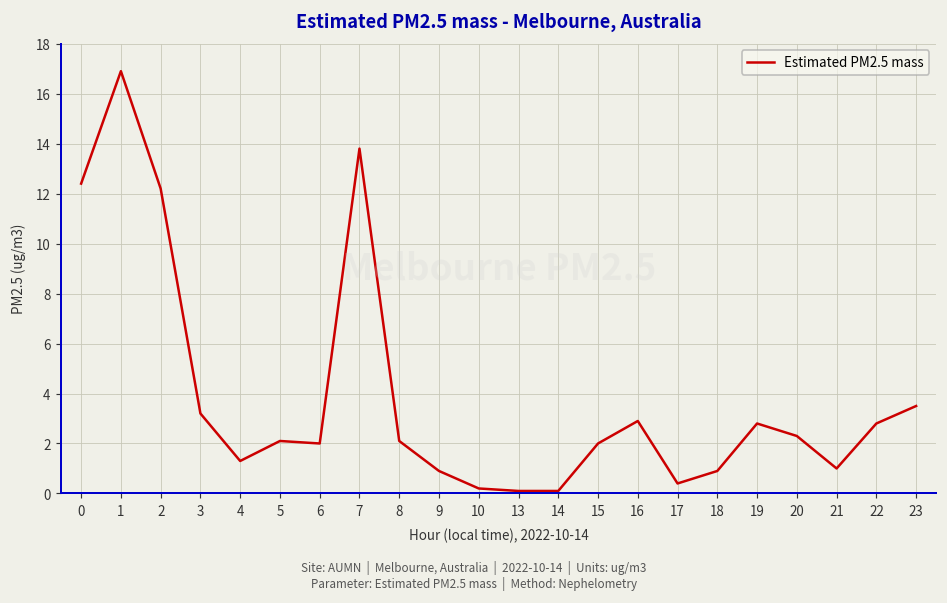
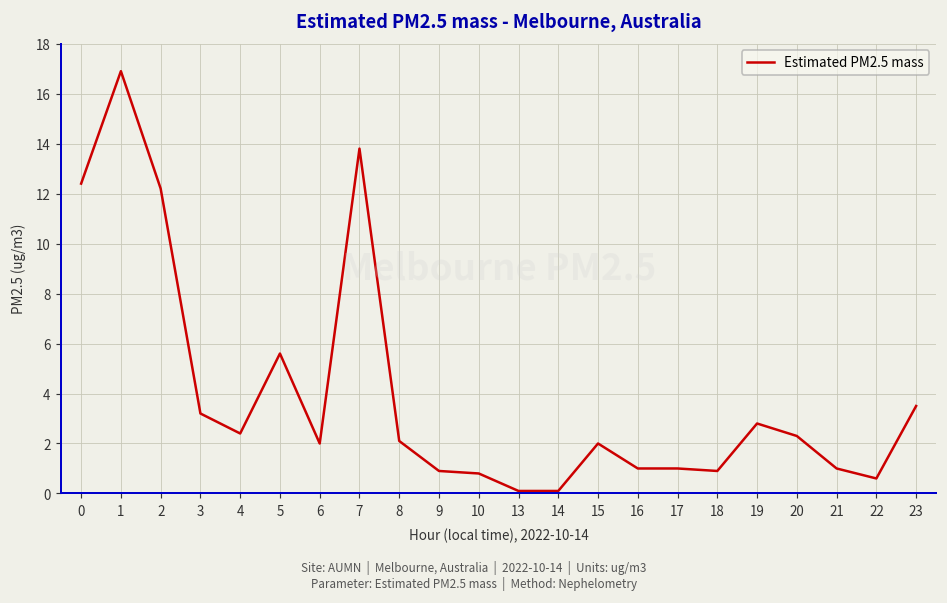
4: 1.3 -> 2.4
5: 2.1 -> 5.6
10: 0.2 -> 0.8
16: 2.9 -> 1.0
17: 0.4 -> 1.0
22: 2.8 -> 0.6
